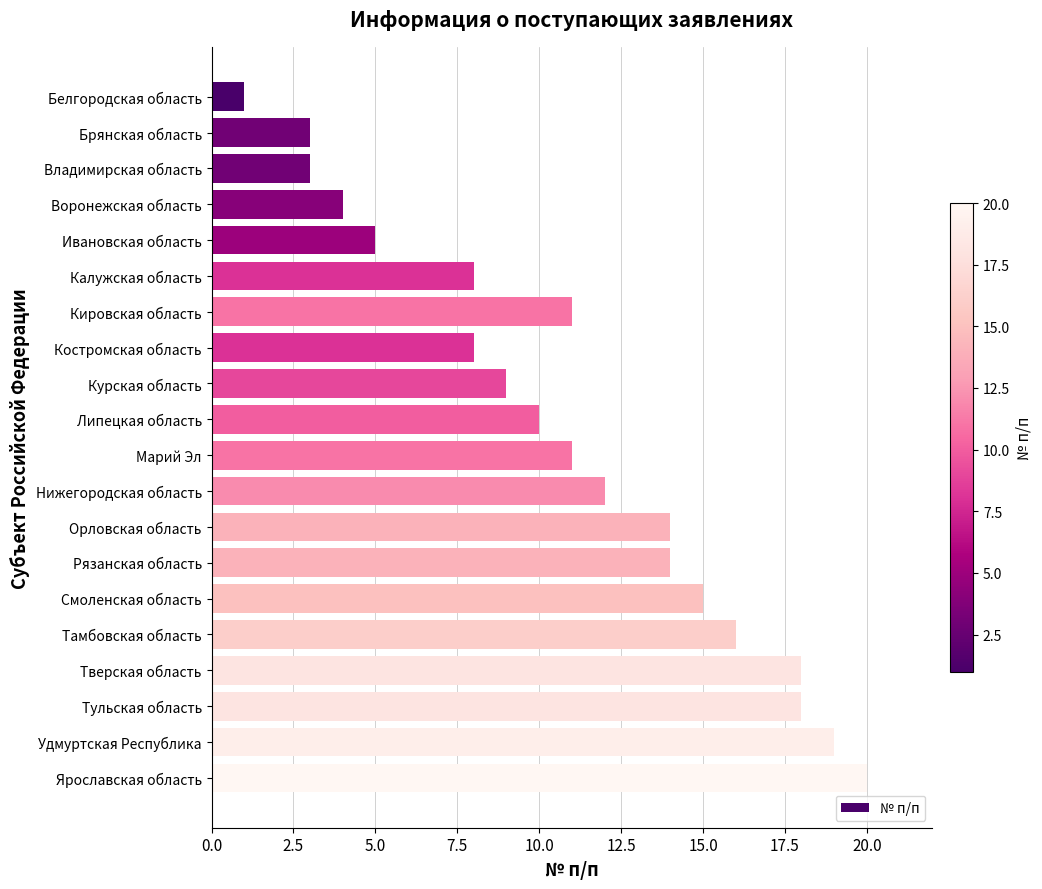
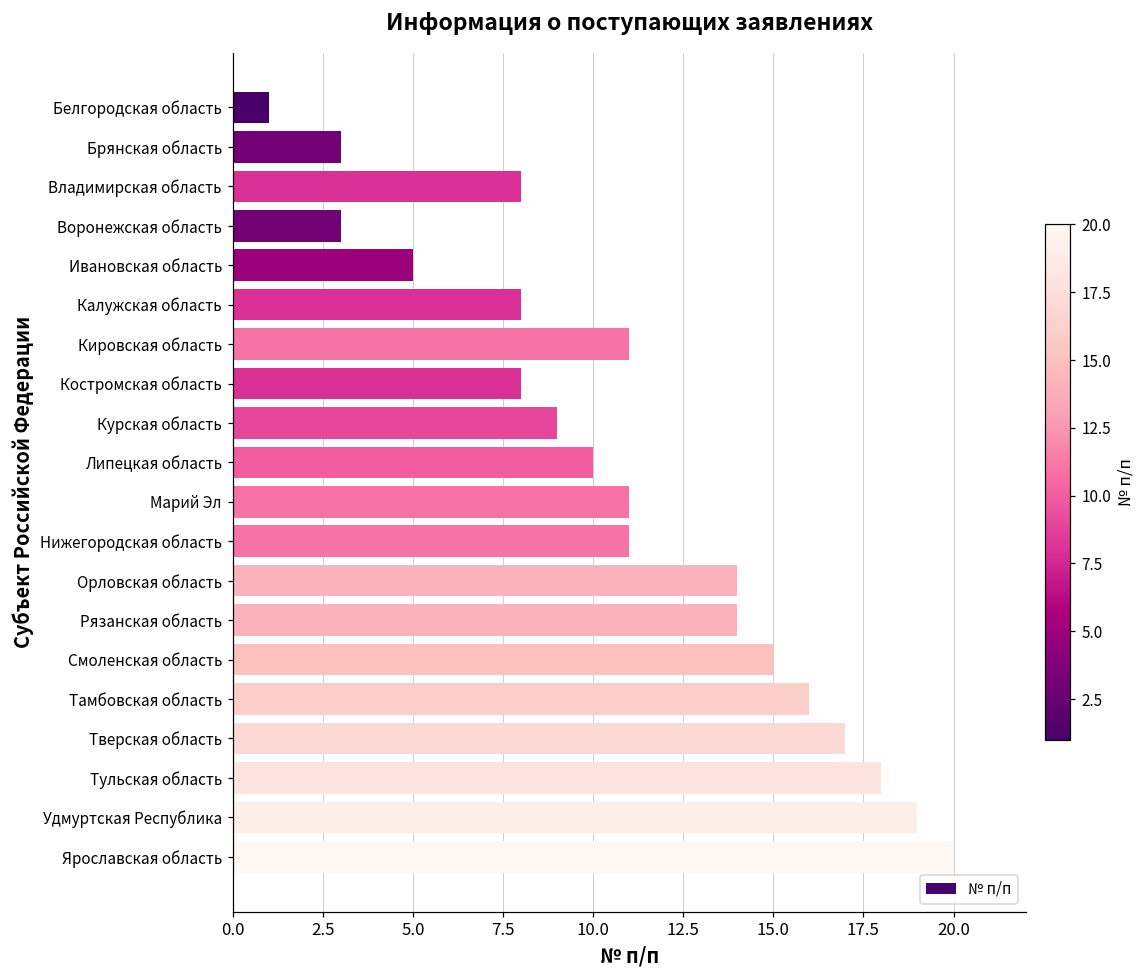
Владимирская область: 3 -> 8
Воронежская область: 4 -> 3
Нижегородская область: 12 -> 11
Тверская область: 18 -> 17
